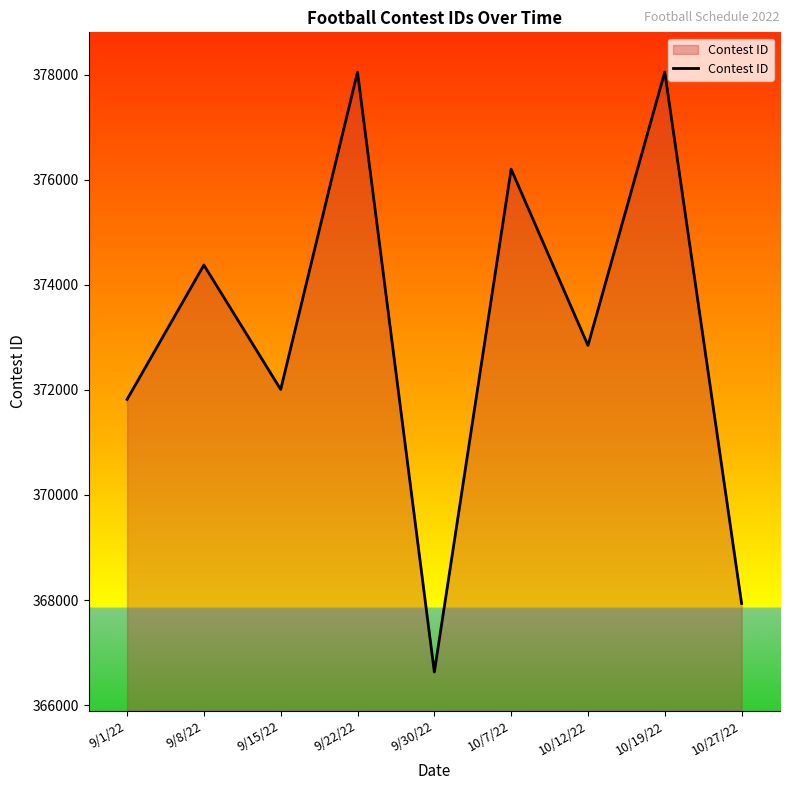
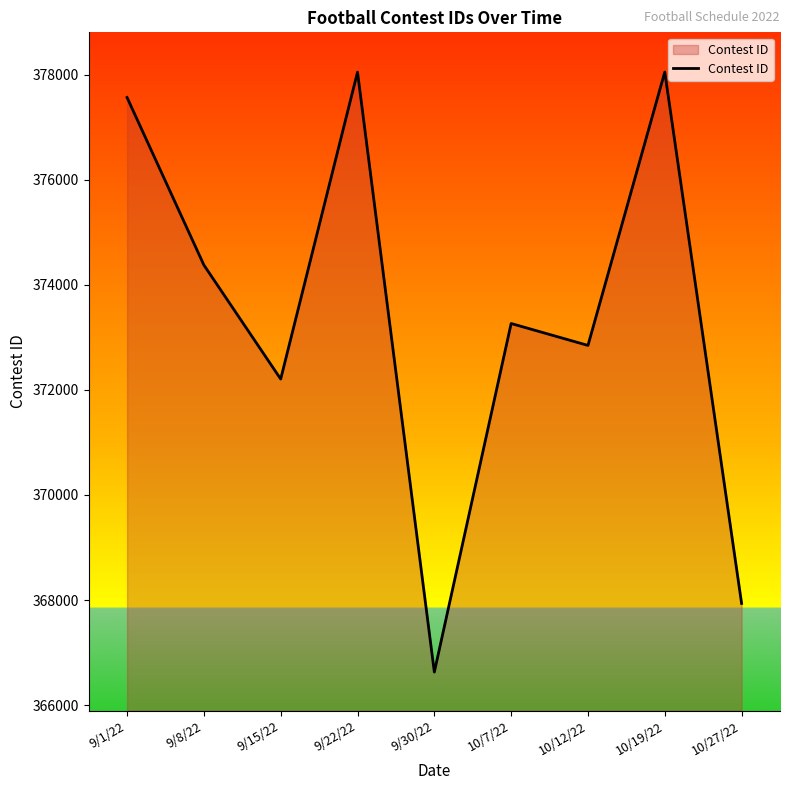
9/1/22: 371800 -> 377600
9/15/22: 372000 -> 372200
10/7/22: 376200 -> 373300
